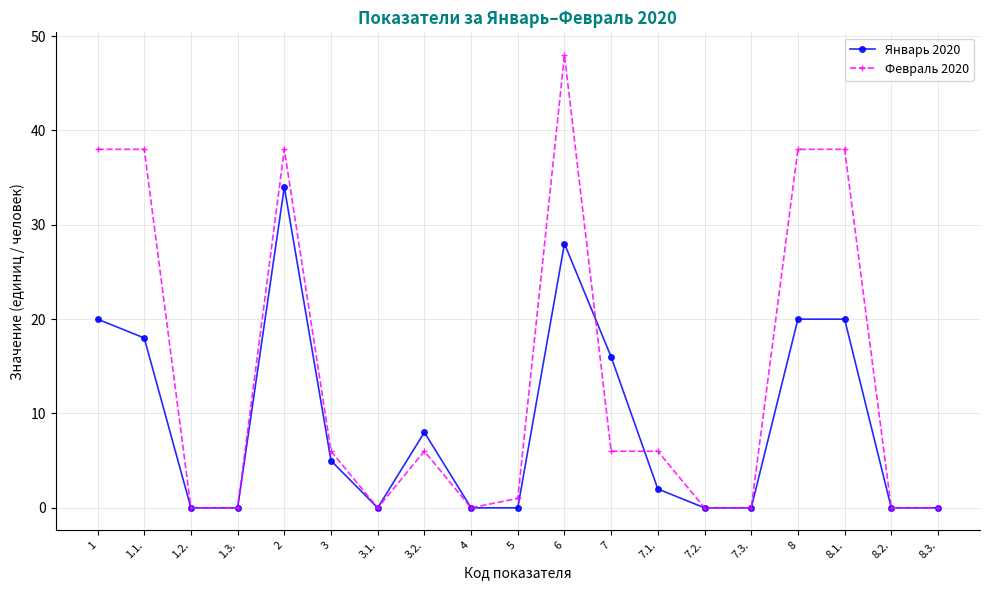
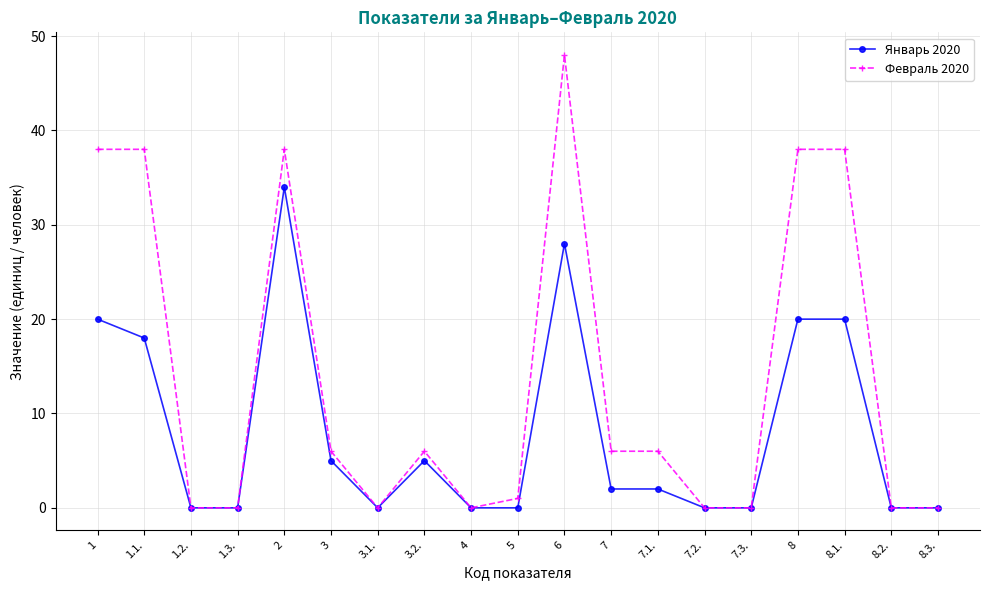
Январь 2020, 3.2.: 8 -> 5
Январь 2020, 7: 16 -> 2
